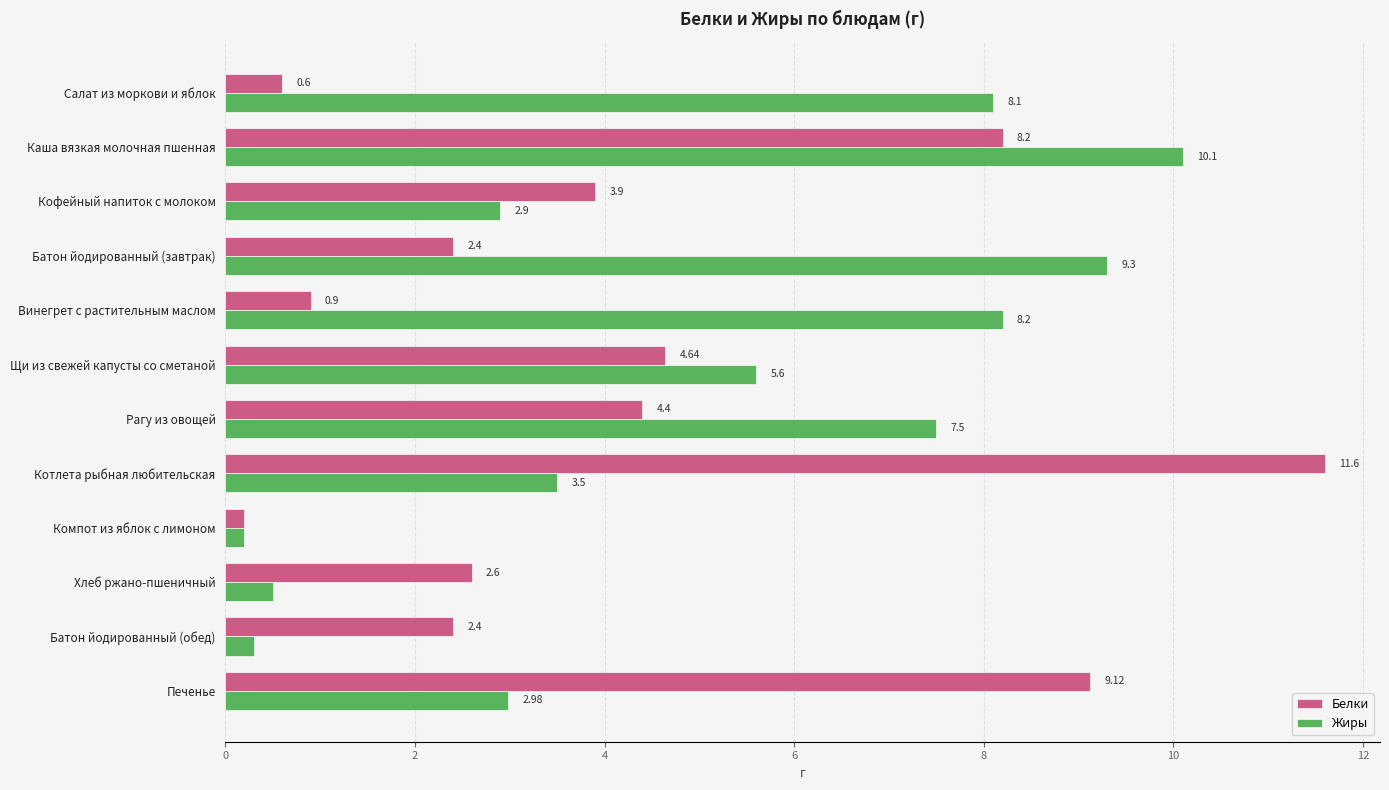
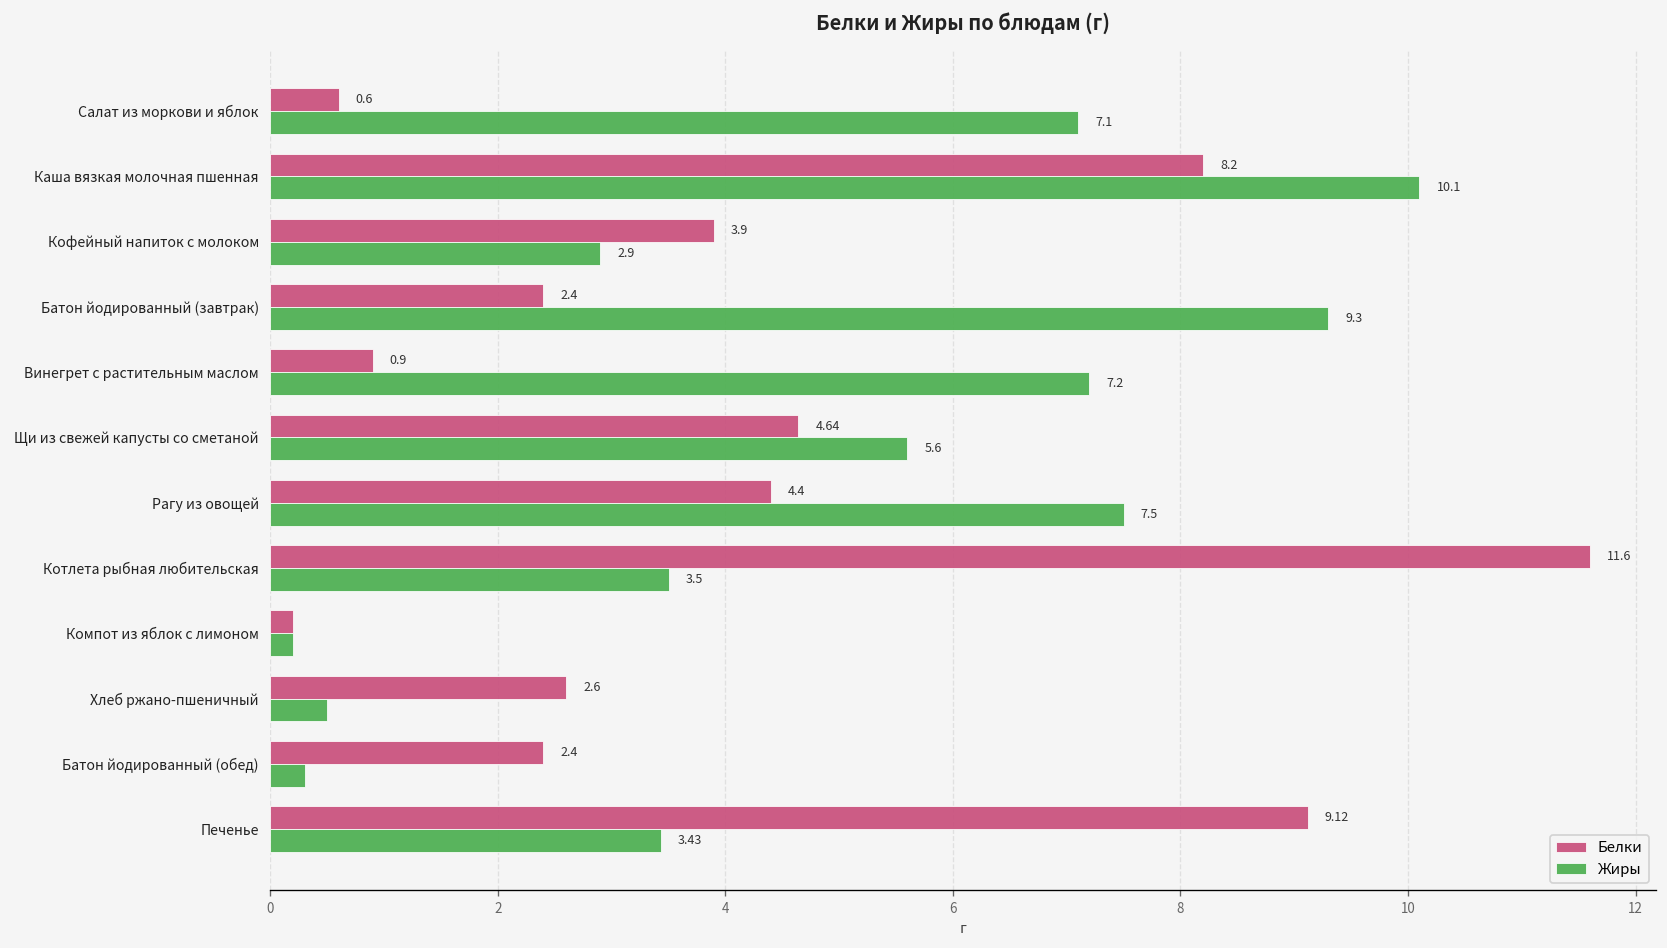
Жиры, Салат из моркови и яблок: 8.1 -> 7.1
Жиры, Винегрет с растительным маслом: 8.2 -> 7.2
Жиры, Печенье: 2.98 -> 3.43
